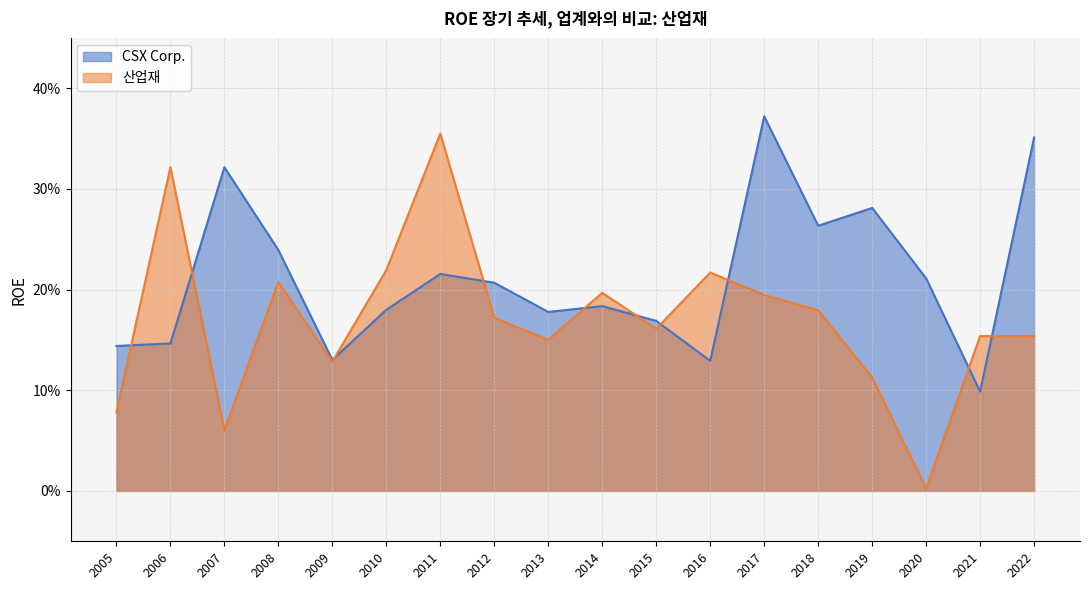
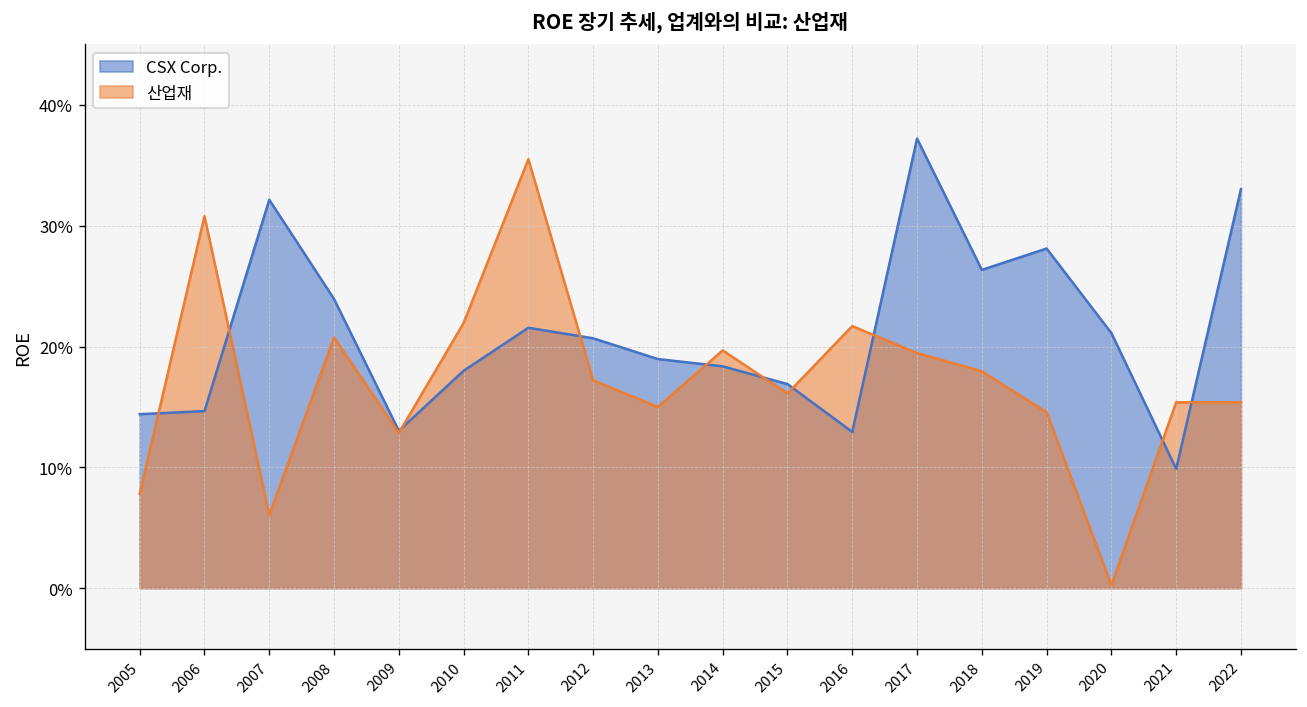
산업재, 2006: 32.2% -> 30.8%
CSX Corp., 2013: 17.8% -> 19.0%
산업재, 2019: 11.3% -> 14.6%
CSX Corp., 2022: 35.1% -> 33.0%
